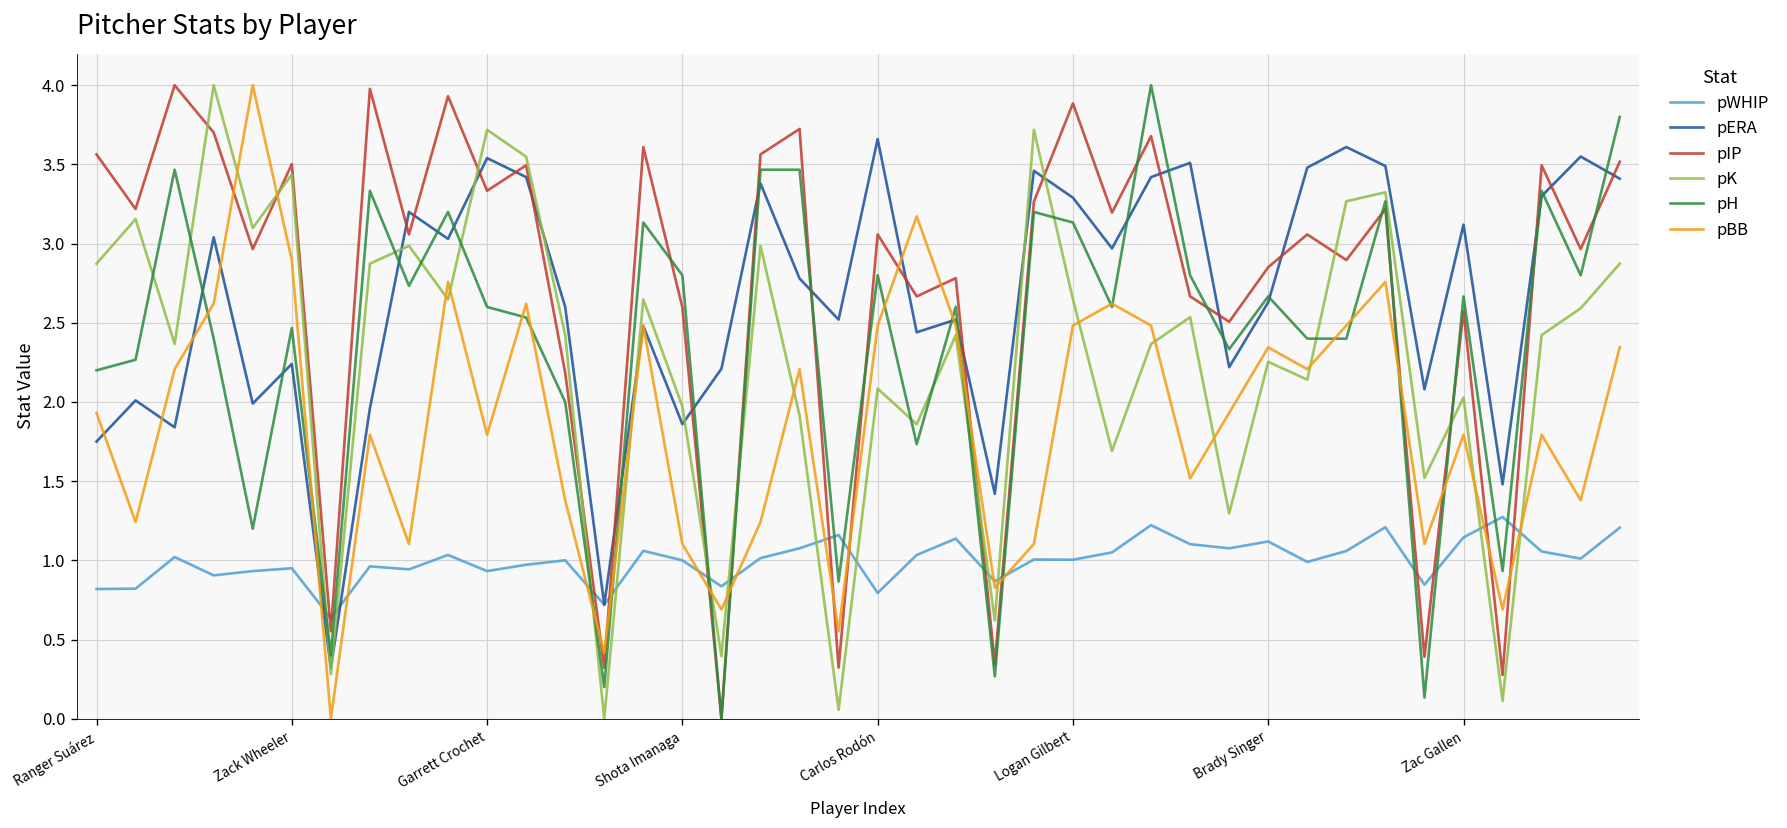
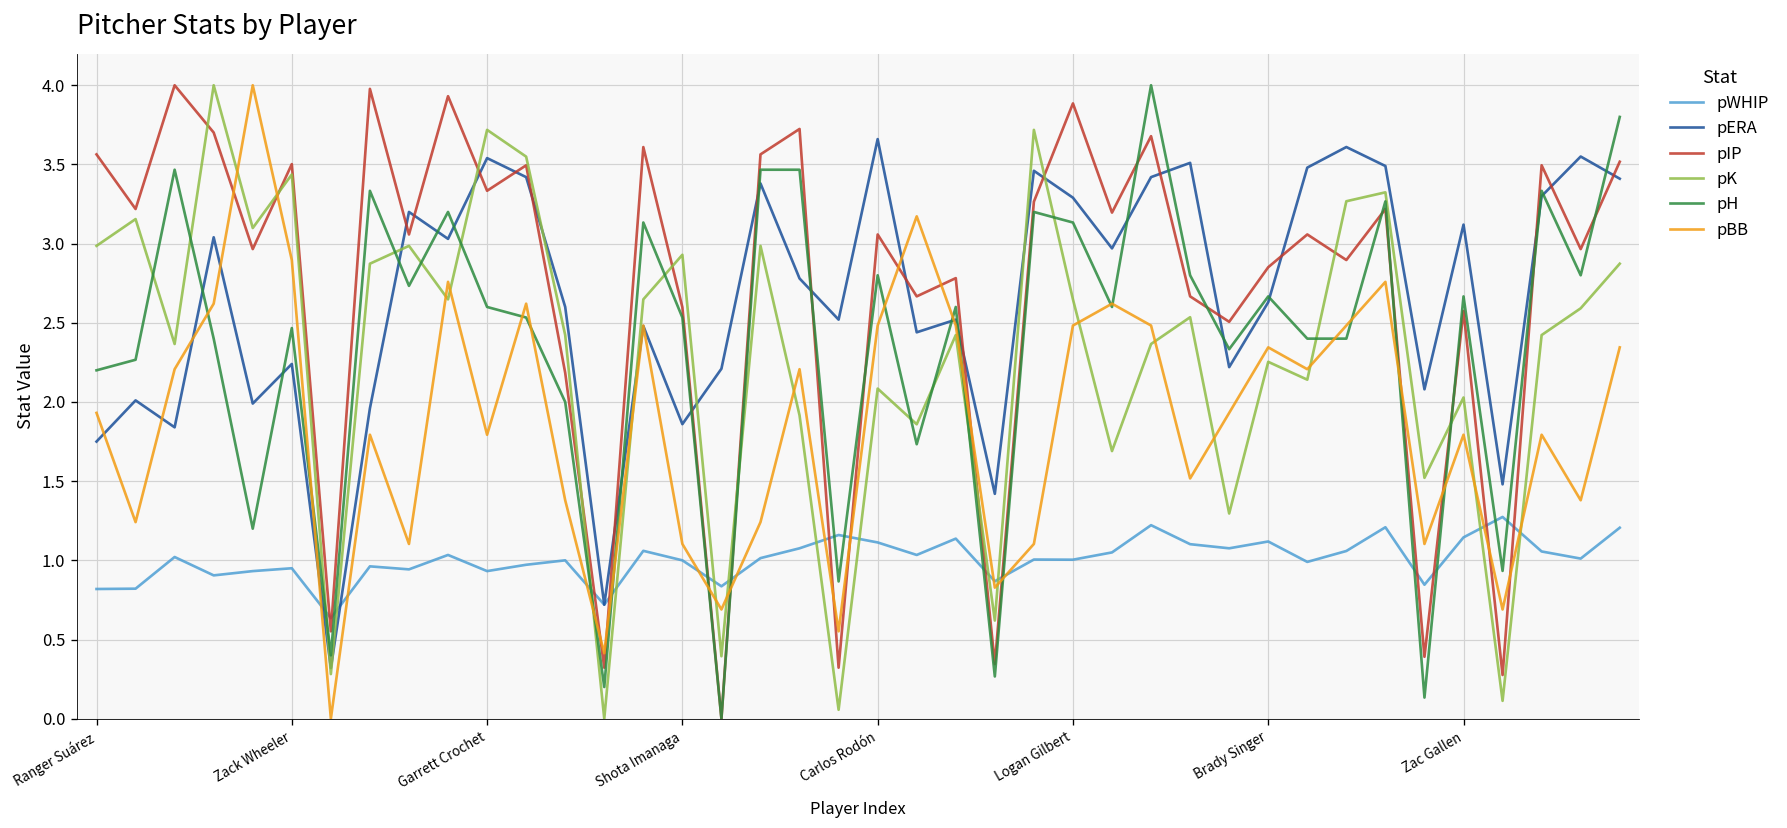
pK, Ranger Suárez: 2.87 -> 2.99
pK, Shota Imanaga: 1.97 -> 2.93
pH, Shota Imanaga: 2.80 -> 2.53
pWHIP, Carlos Rodón: 0.79 -> 1.11
